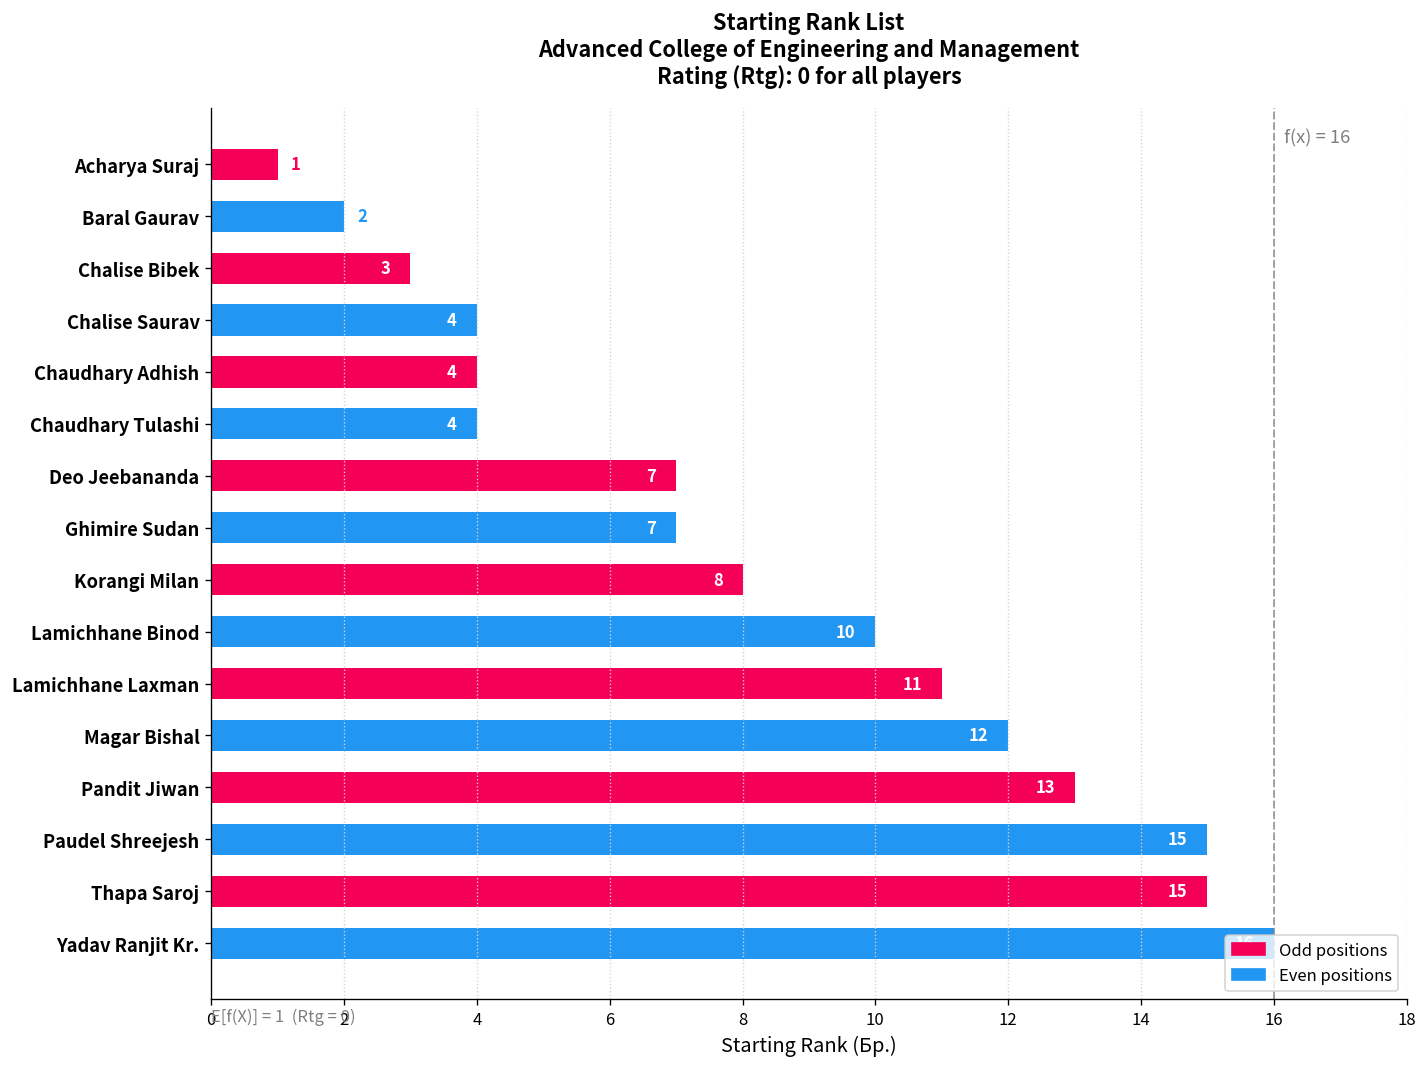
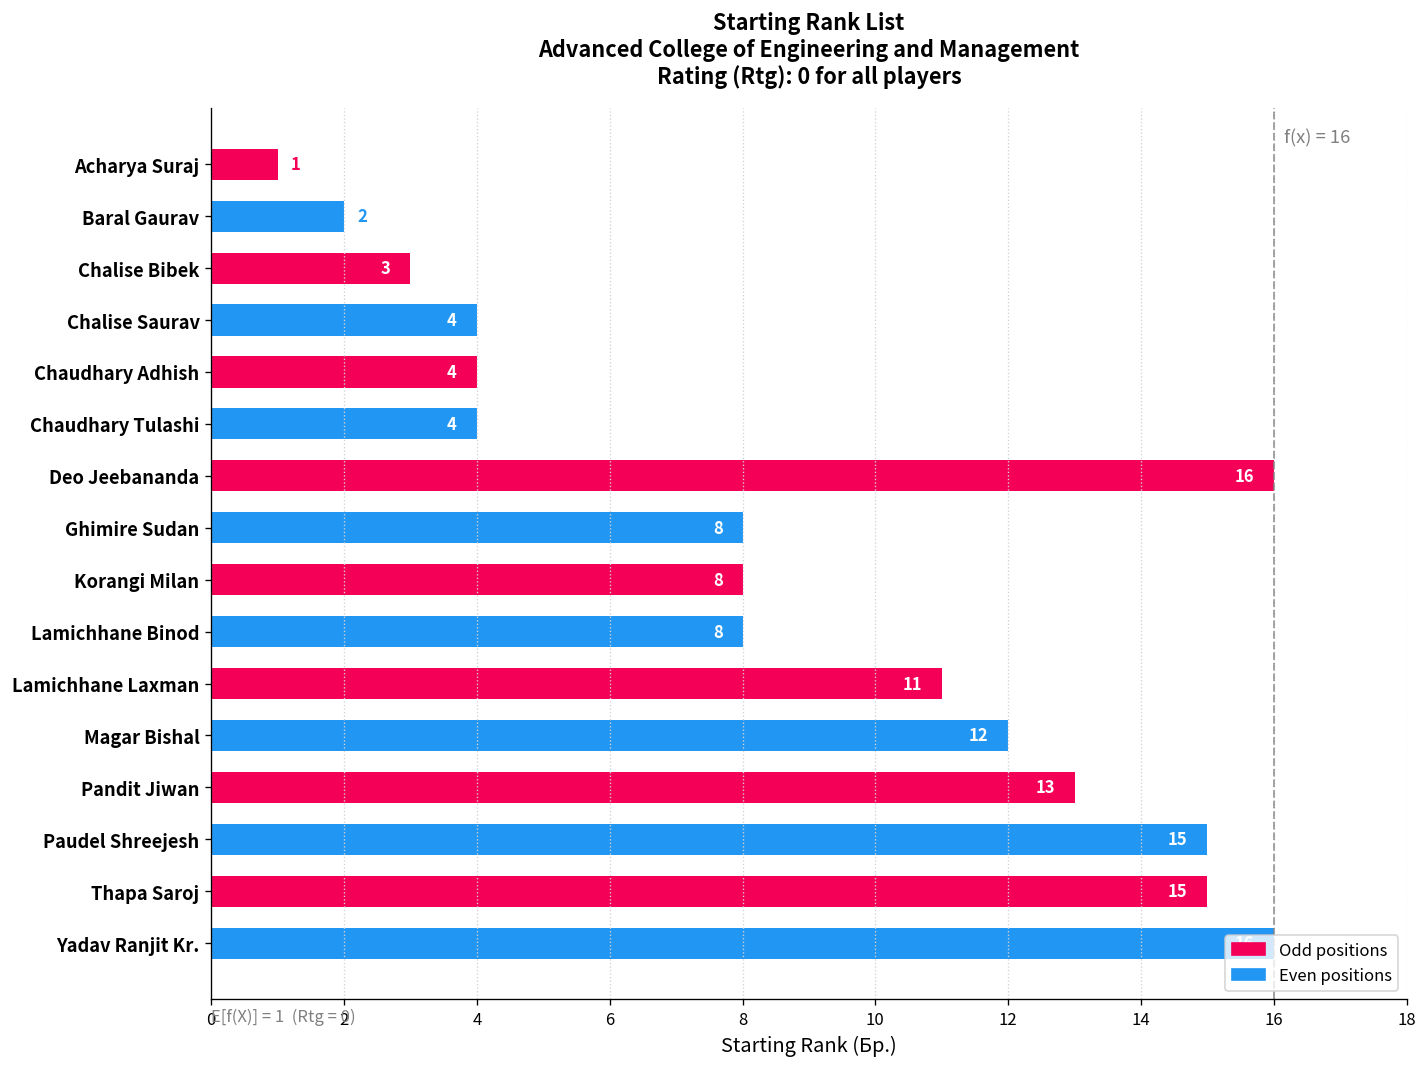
Deo Jeebananda: 7 -> 16
Ghimire Sudan: 7 -> 8
Lamichhane Binod: 10 -> 8
